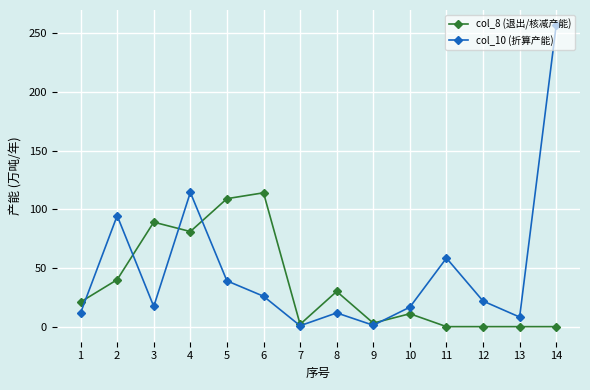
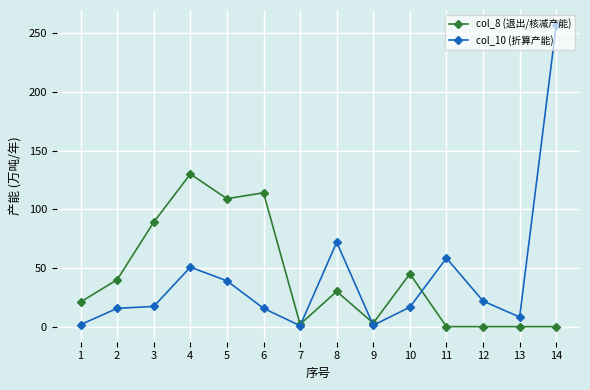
col_10 (折算产能), 1: 12 -> 2
col_10 (折算产能), 2: 95 -> 16
col_8 (退出/核减产能), 4: 81 -> 130
col_10 (折算产能), 4: 114 -> 51
col_10 (折算产能), 6: 26 -> 16
col_10 (折算产能), 8: 12 -> 72
col_8 (退出/核减产能), 10: 11 -> 45
